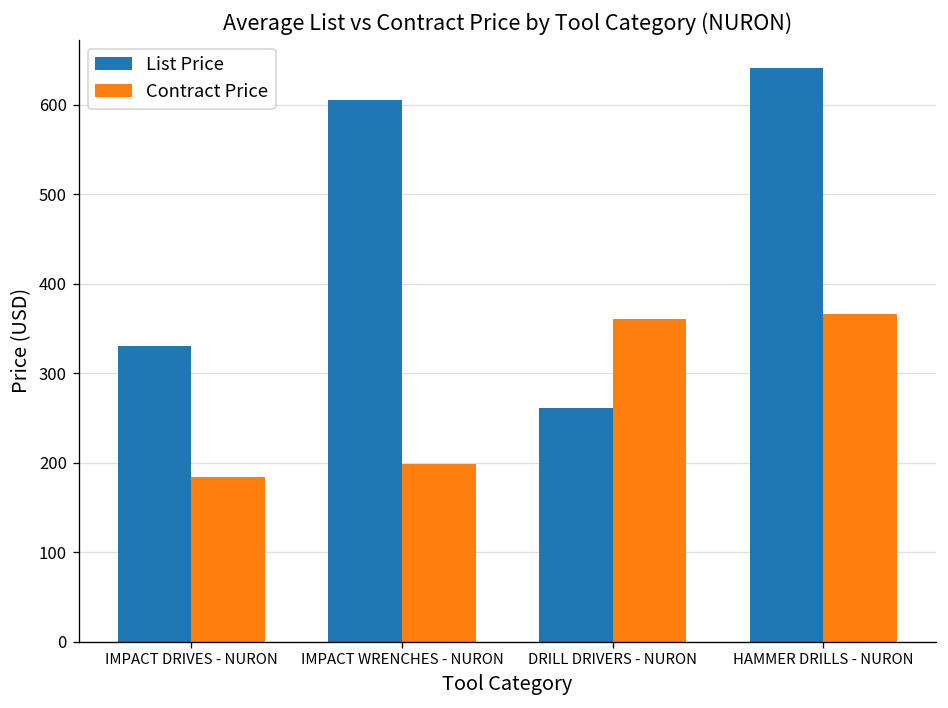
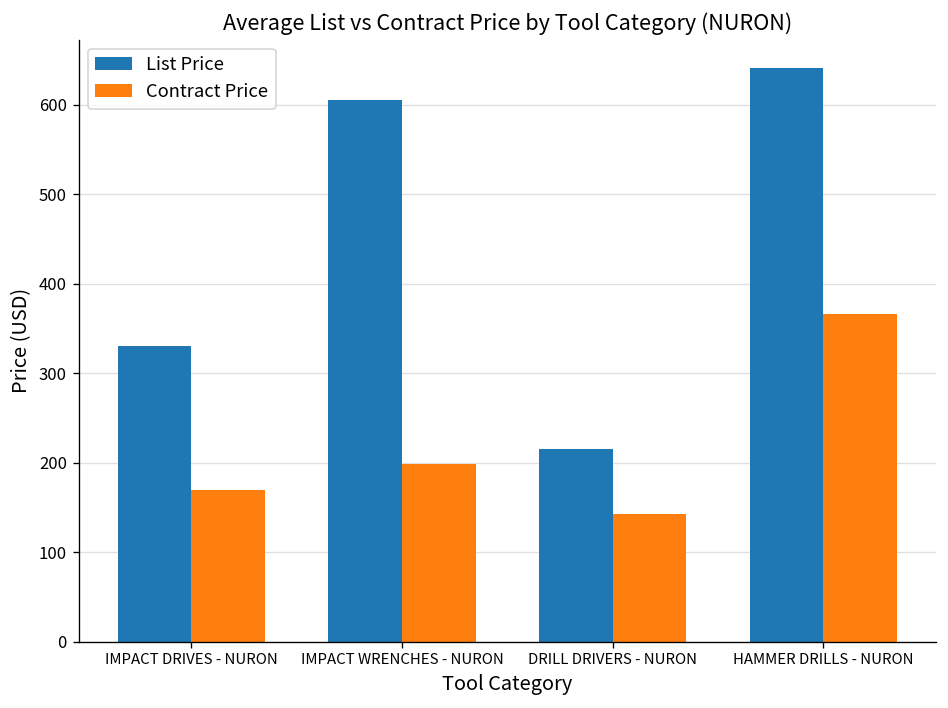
Contract Price, IMPACT DRIVES - NURON: 180 -> 170
List Price, DRILL DRIVERS - NURON: 260 -> 220
Contract Price, DRILL DRIVERS - NURON: 360 -> 140
